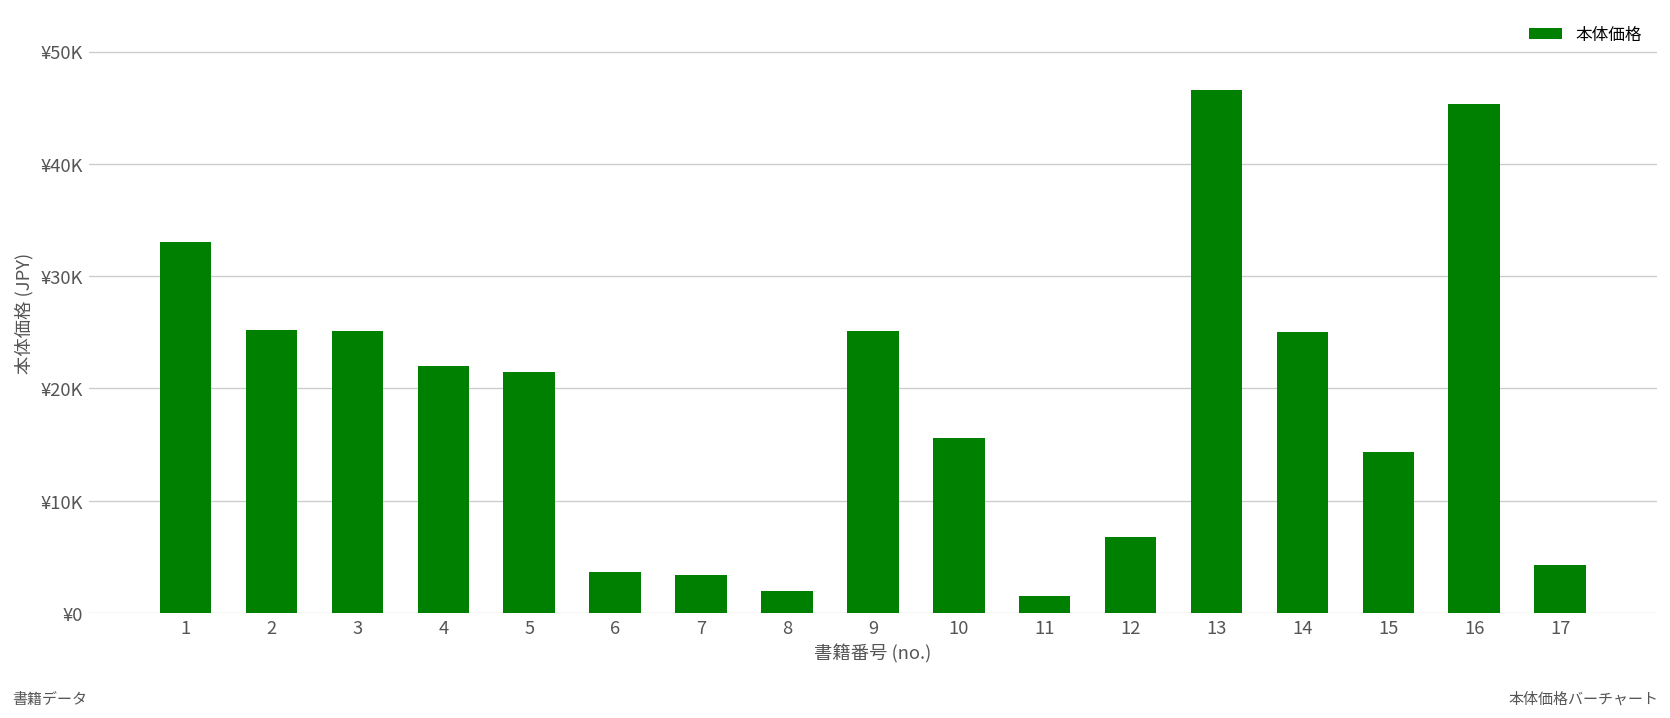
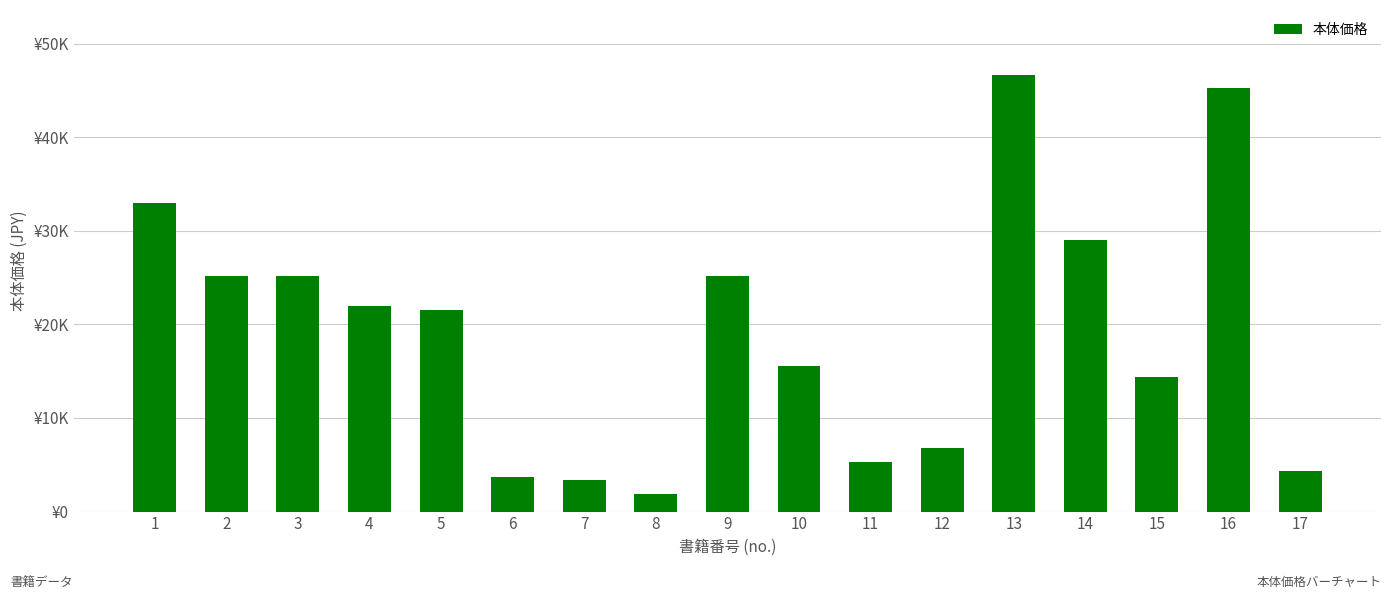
11: ¥1000 -> ¥5000
14: ¥25000 -> ¥29000
